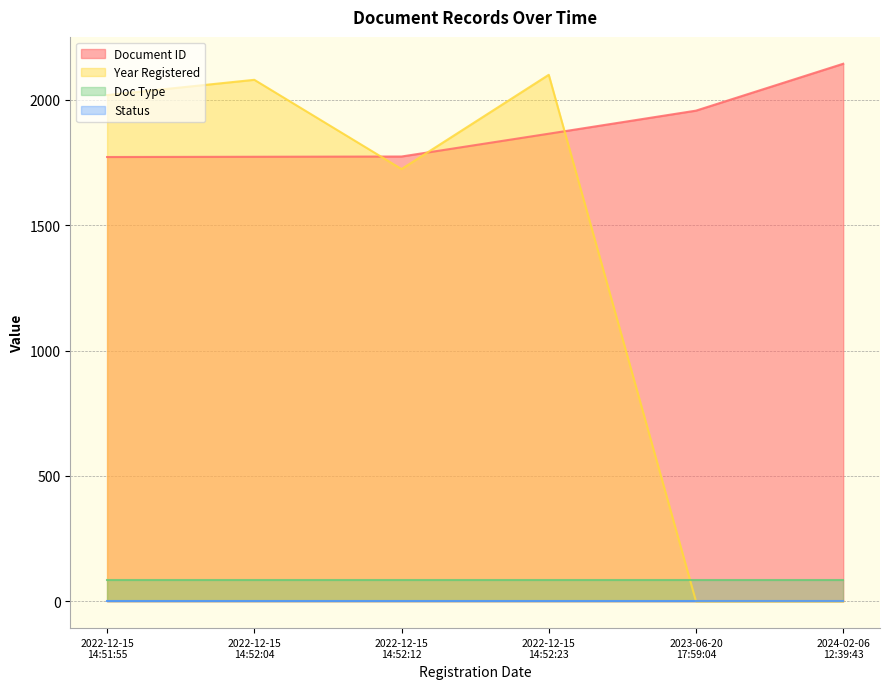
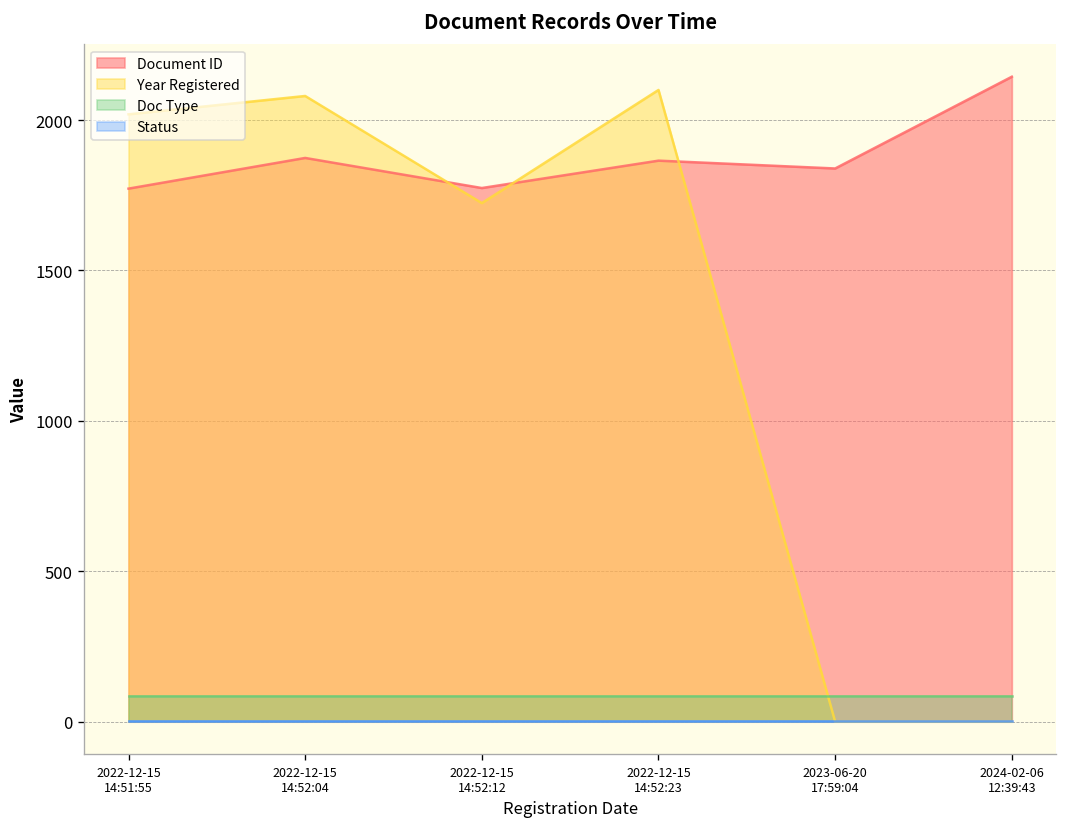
Document ID, 2022-12-15 14:52:04: 1770 -> 1870
Document ID, 2023-06-20 17:59:04: 1960 -> 1840
